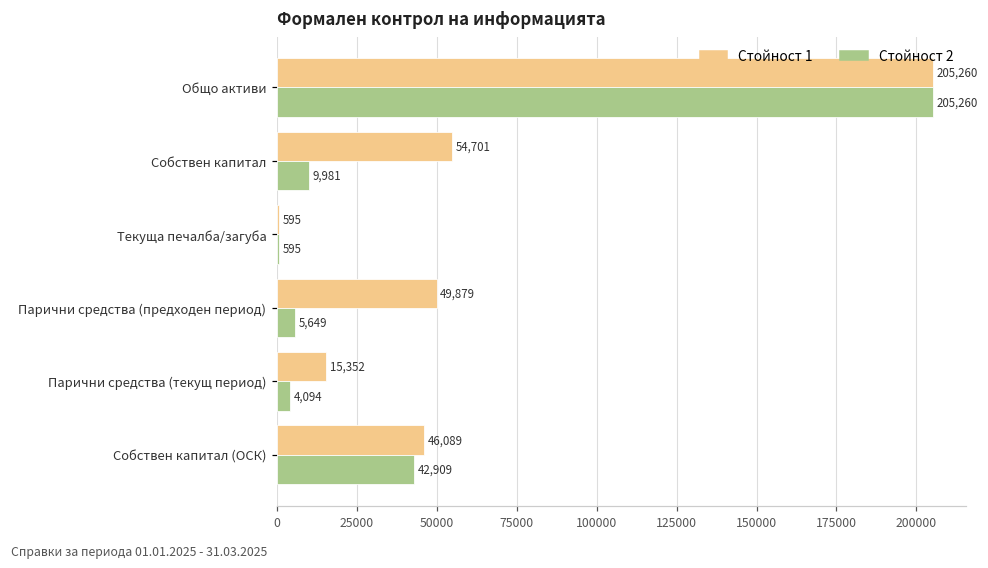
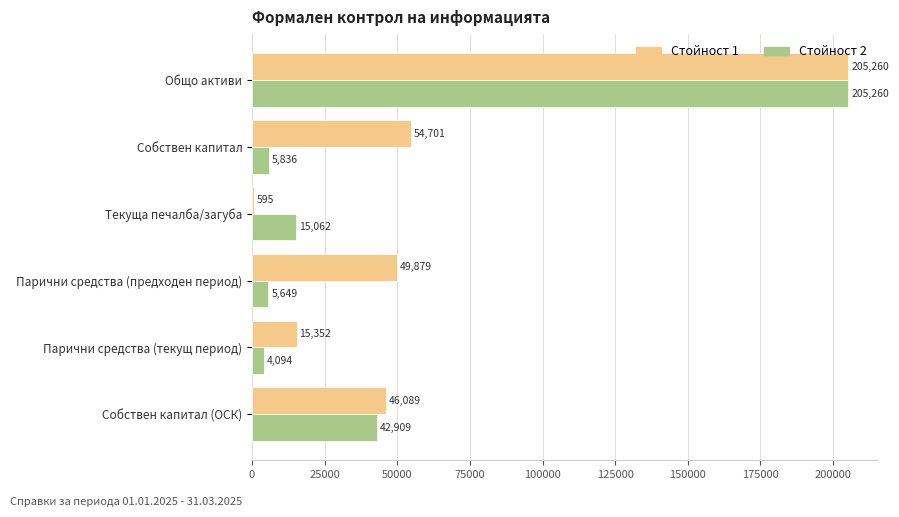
Стойност 2, Собствен капитал: 9,981 -> 5,836
Стойност 2, Текуща печалба/загуба: 595 -> 15,062
